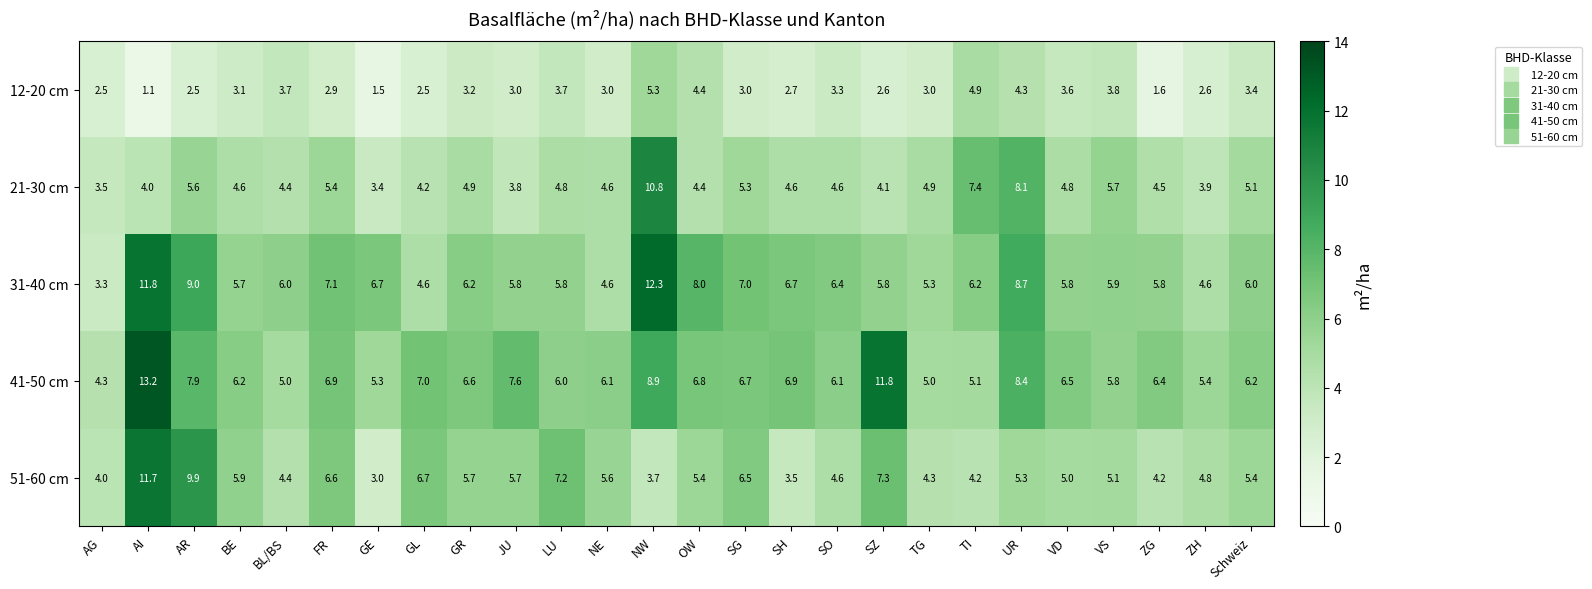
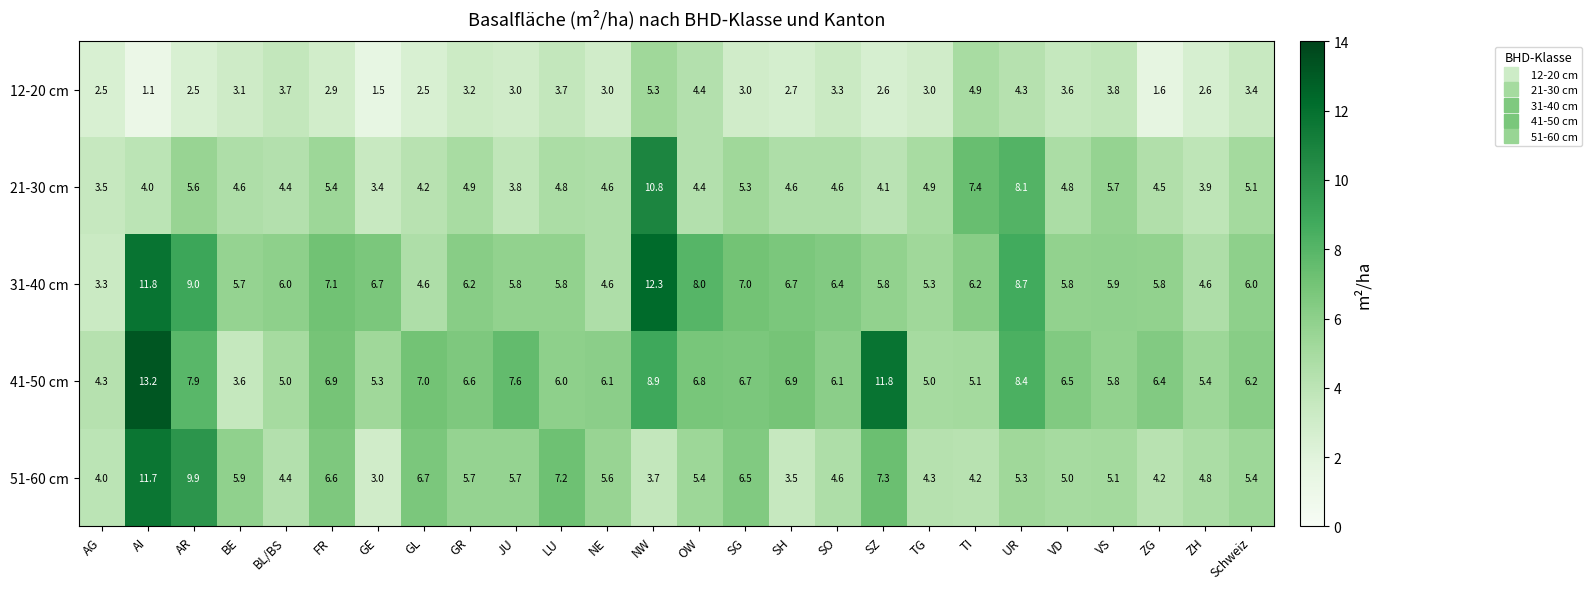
41-50 cm, BE: 6.2 -> 3.6
